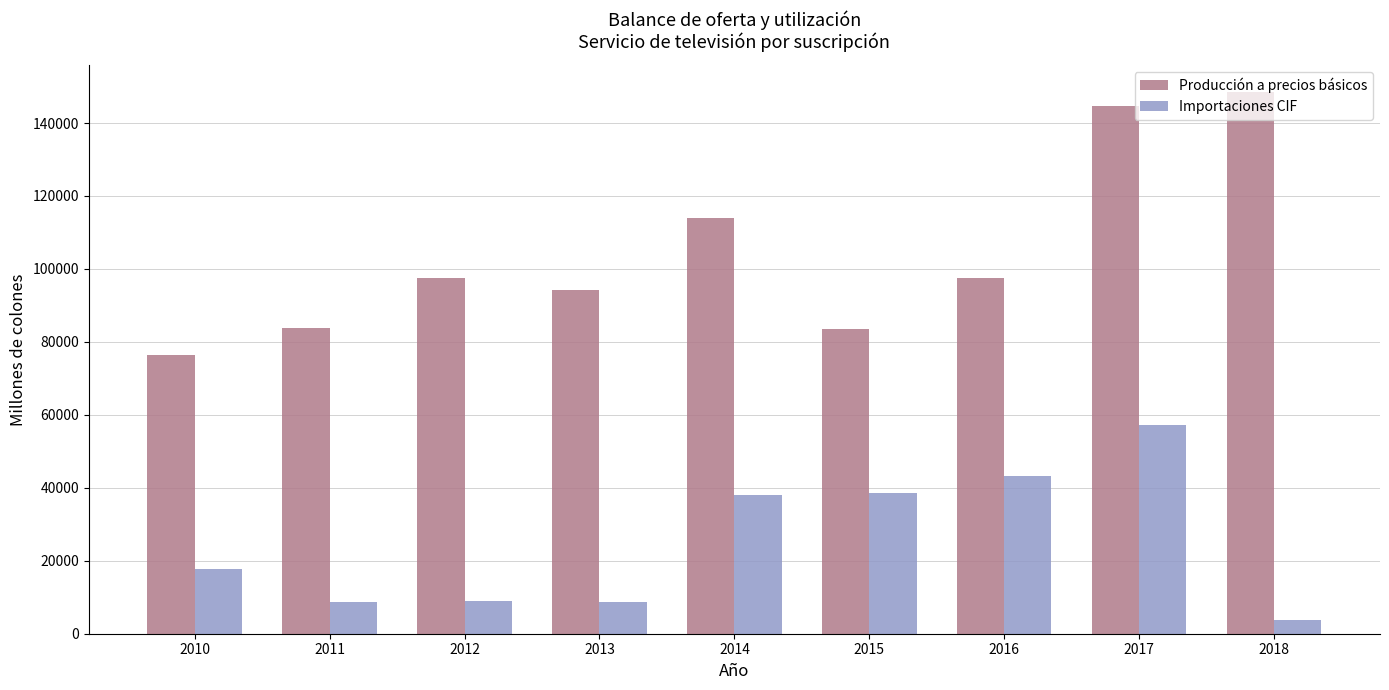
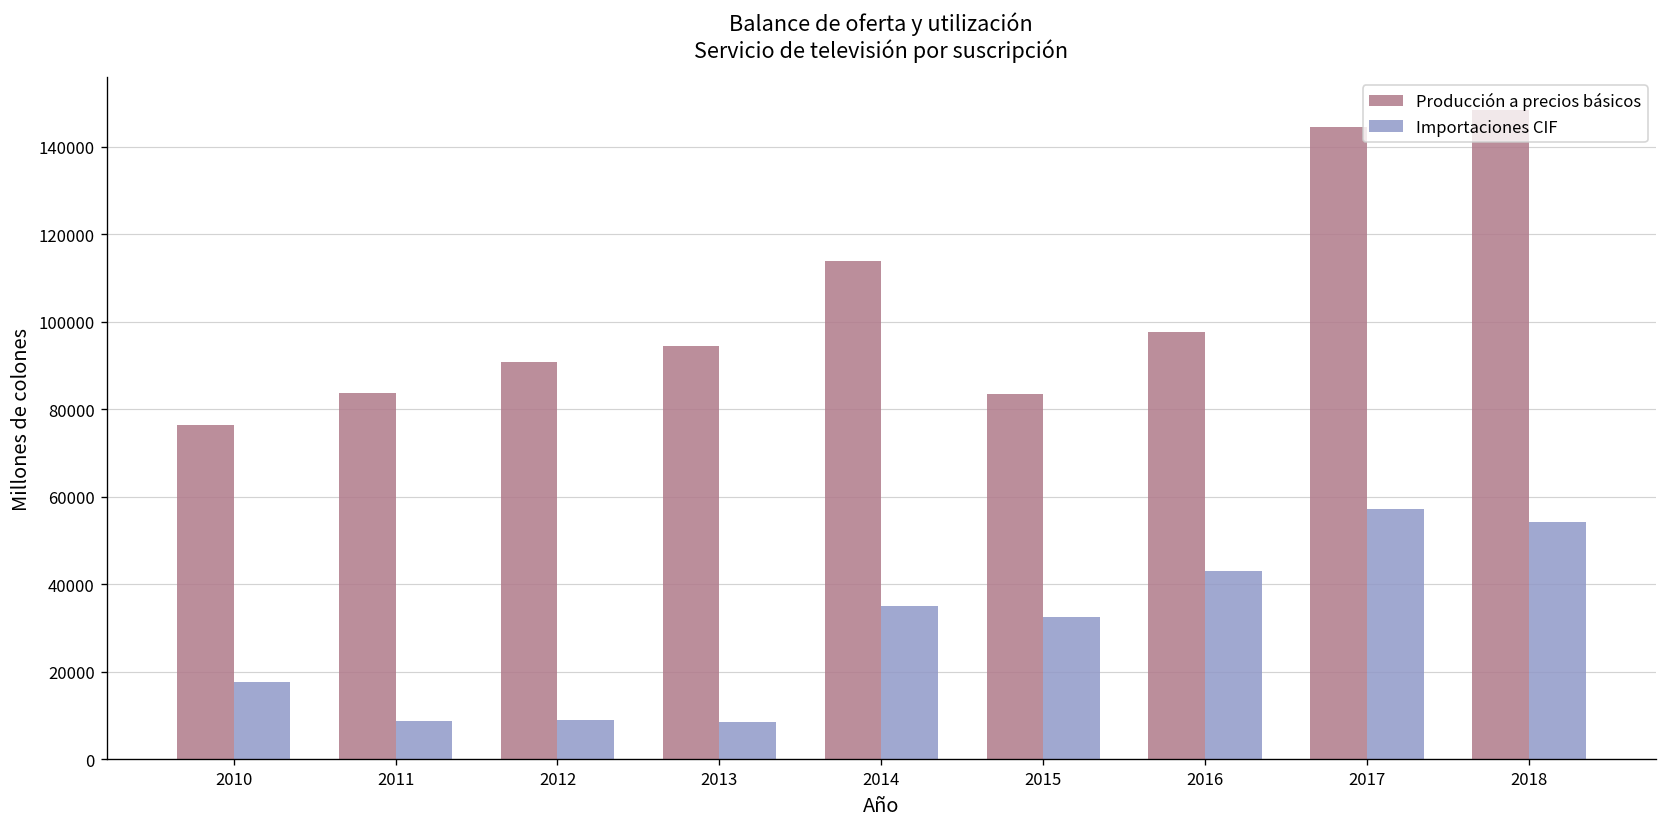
Producción a precios básicos, 2012: 97000 -> 91000
Importaciones CIF, 2014: 38000 -> 35000
Importaciones CIF, 2015: 38000 -> 33000
Importaciones CIF, 2018: 4000 -> 54000
